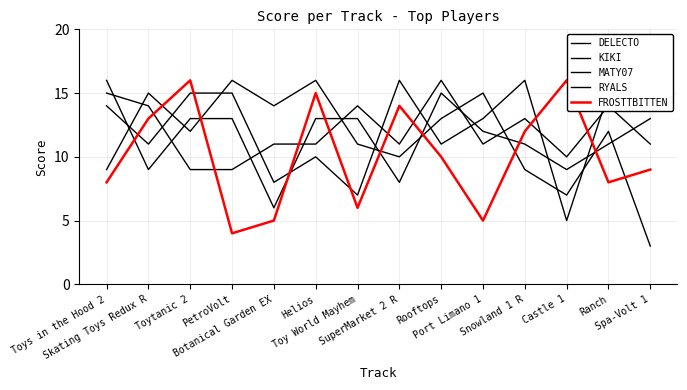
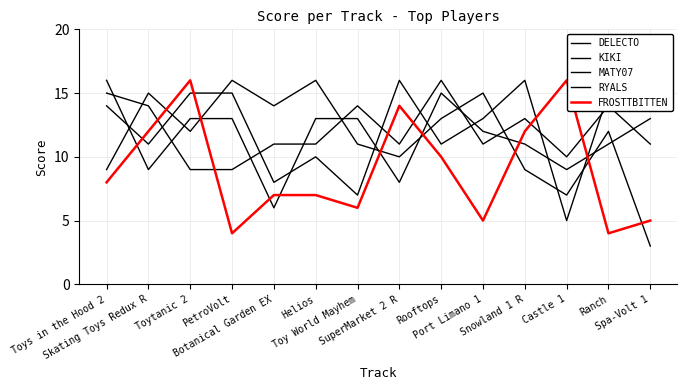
FROSTTBITTEN, Skating Toys Redux R: 13 -> 12
FROSTTBITTEN, Botanical Garden EX: 5 -> 7
FROSTTBITTEN, Helios: 15 -> 7
FROSTTBITTEN, Ranch: 8 -> 4
FROSTTBITTEN, Spa-Volt 1: 9 -> 5
